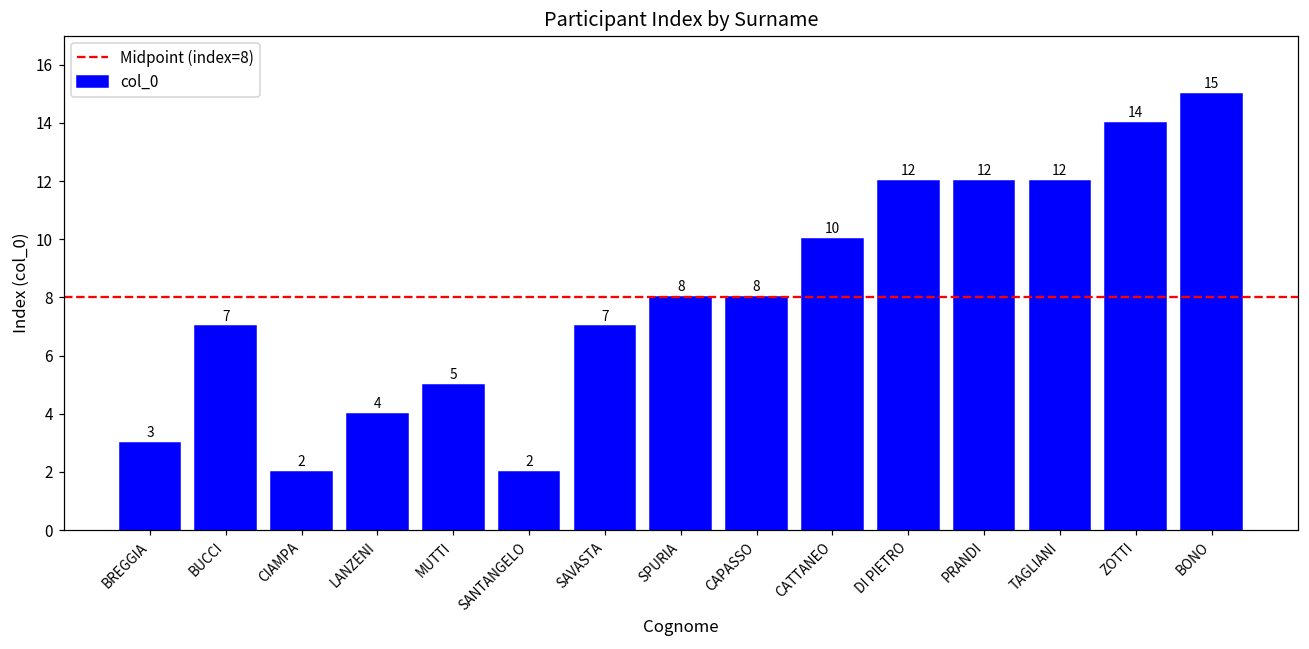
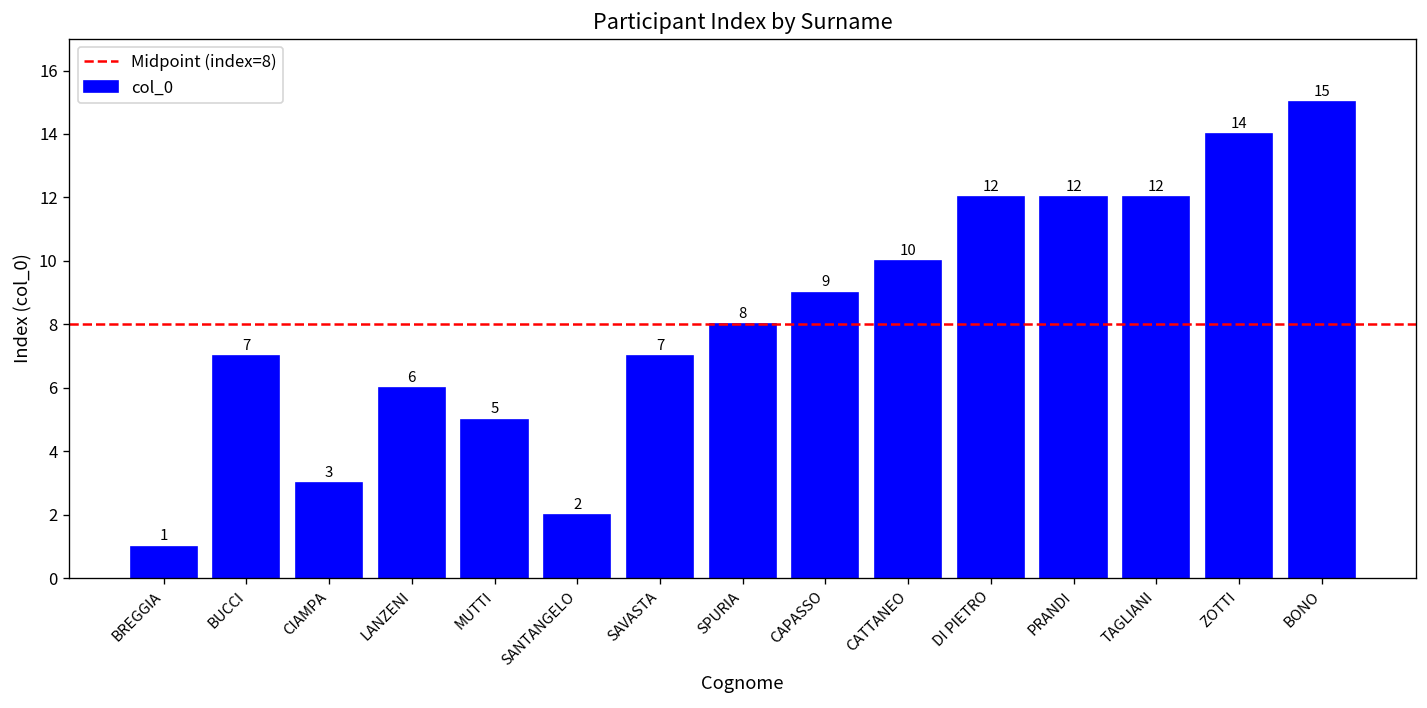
BREGGIA: 3 -> 1
CIAMPA: 2 -> 3
LANZENI: 4 -> 6
CAPASSO: 8 -> 9
